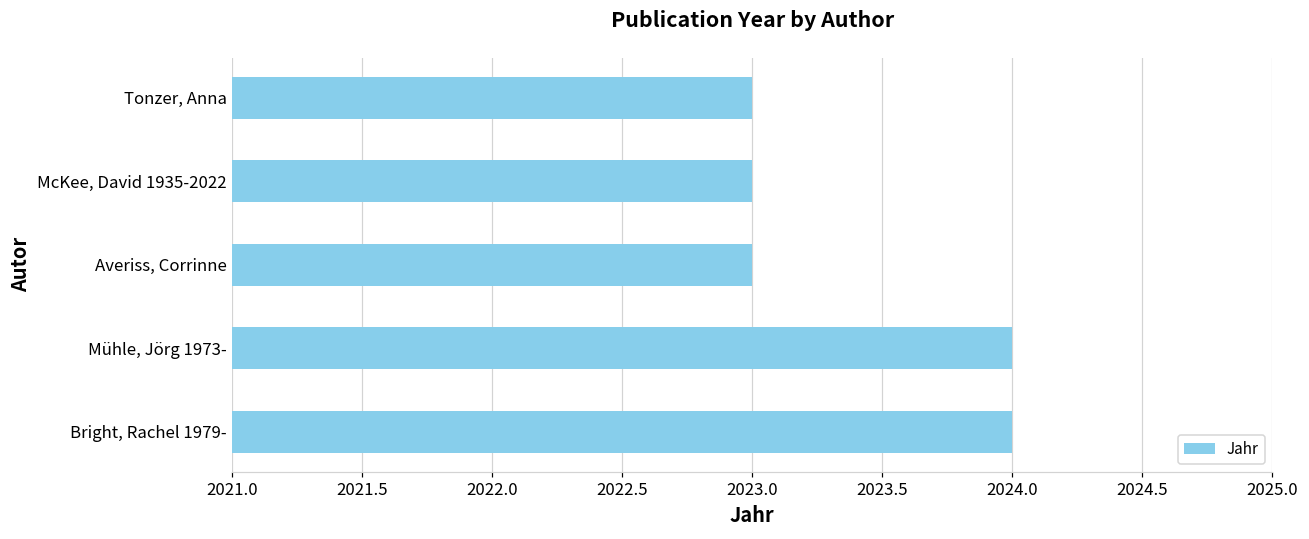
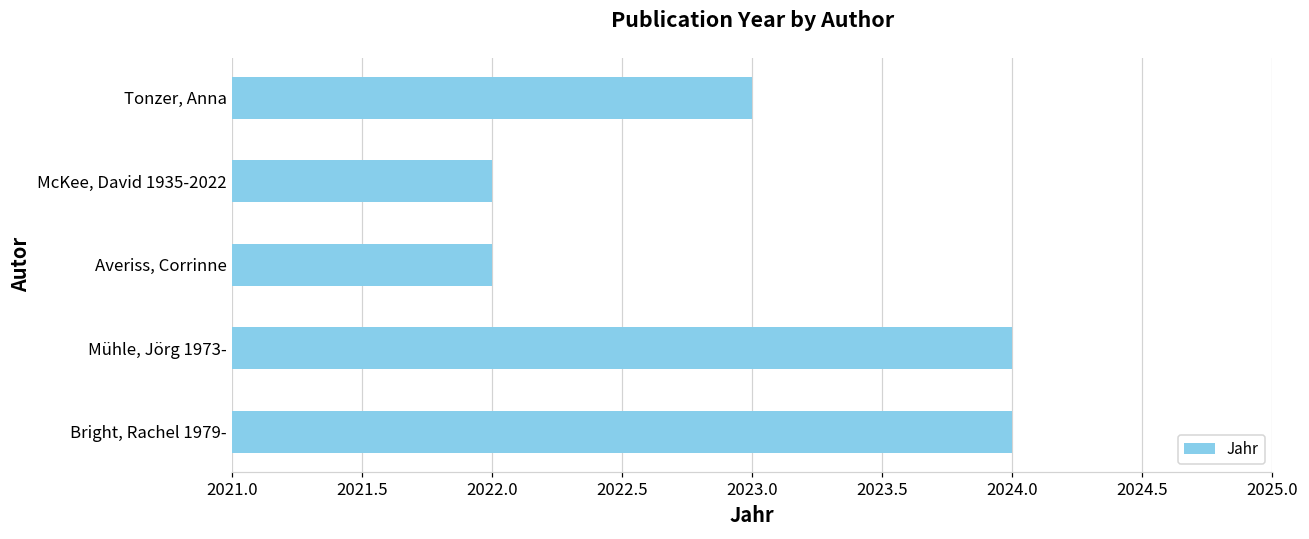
McKee, David 1935-2022: 2023 -> 2022
Averiss, Corrinne: 2023 -> 2022
